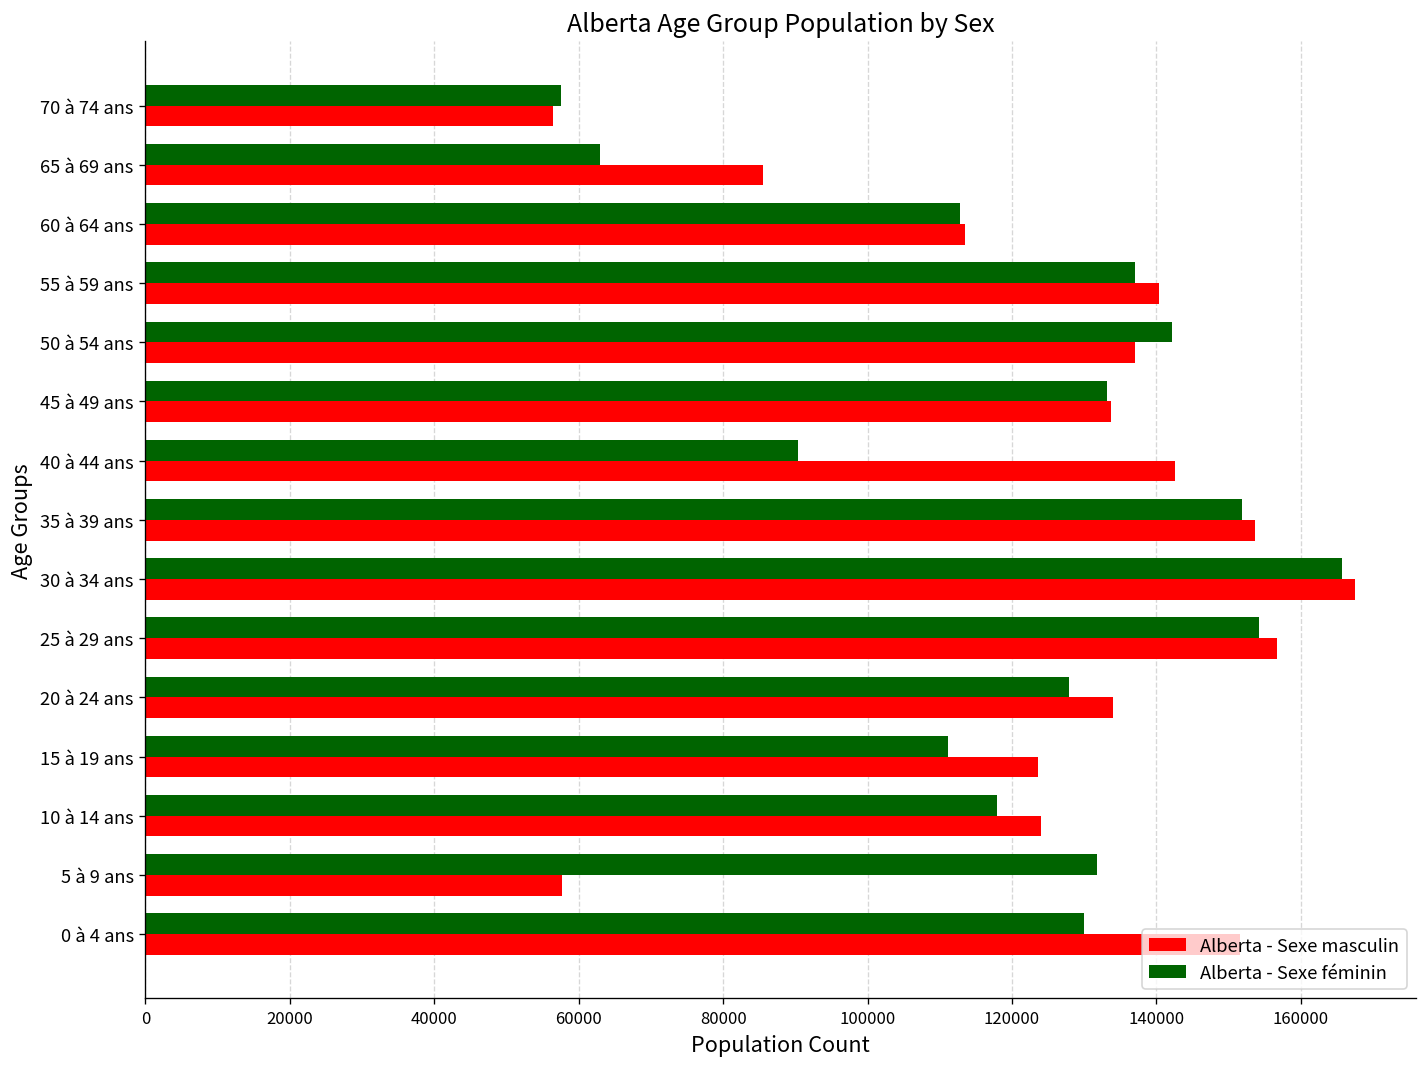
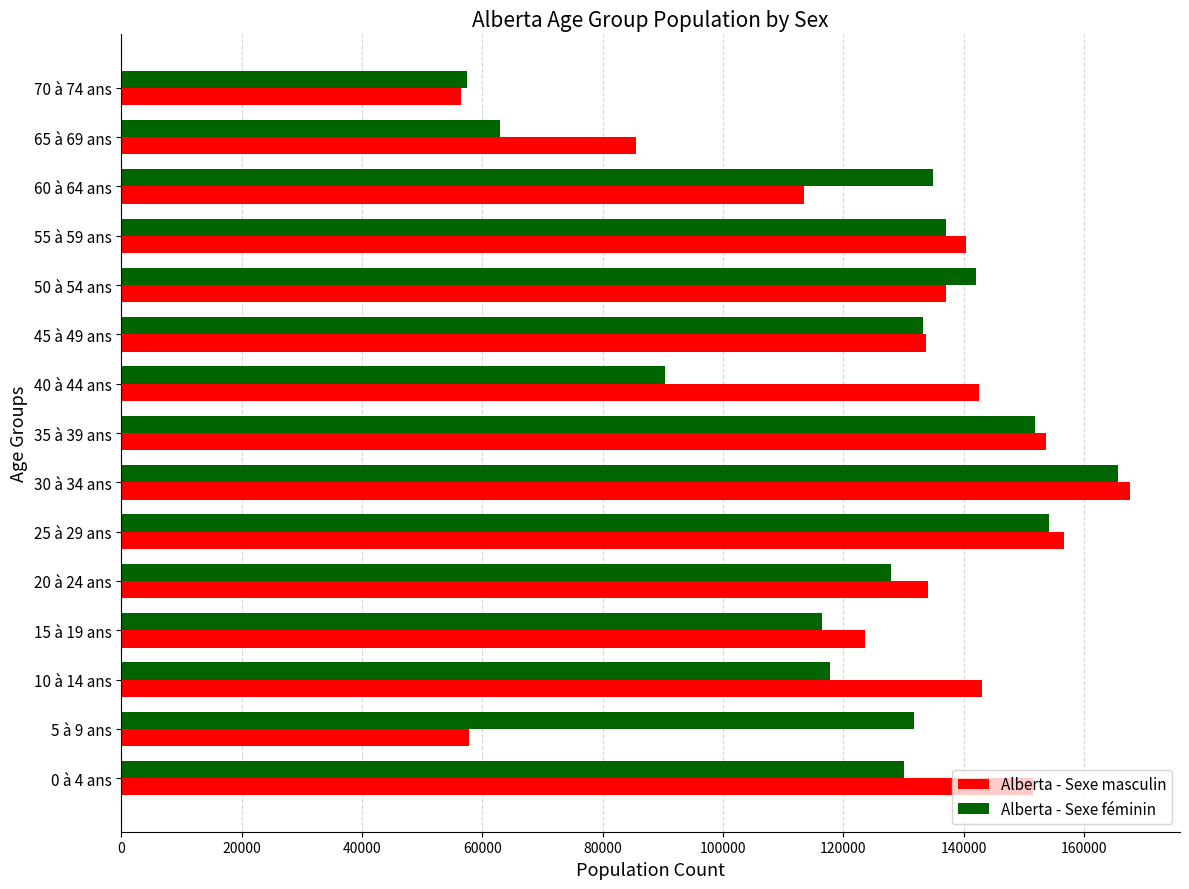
Alberta - Sexe féminin, 60 à 64 ans: 113000 -> 135000
Alberta - Sexe féminin, 15 à 19 ans: 111000 -> 116000
Alberta - Sexe masculin, 10 à 14 ans: 124000 -> 143000
